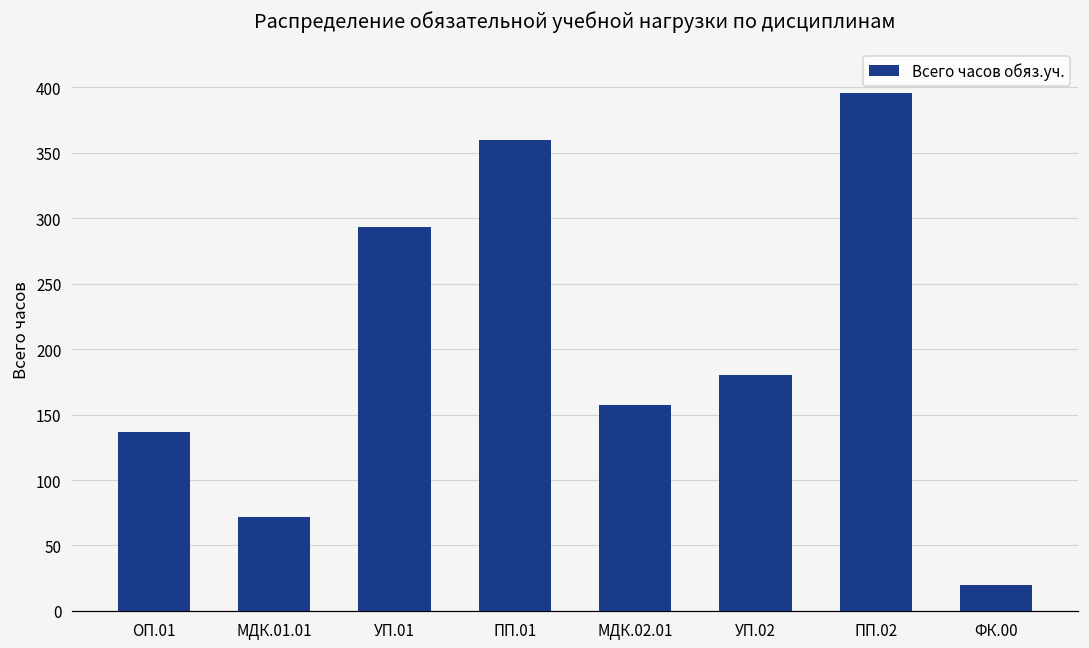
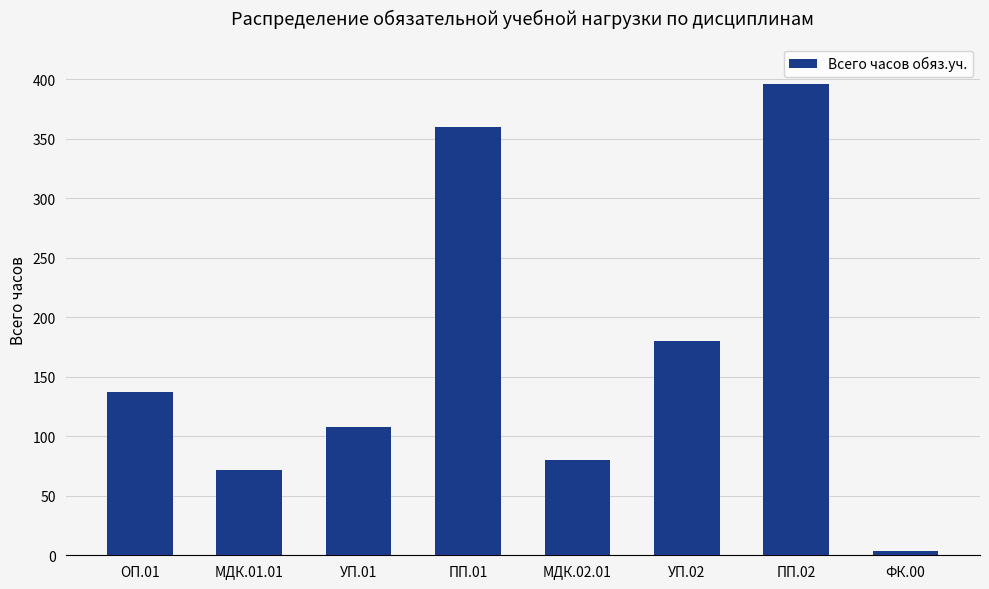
УП.01: 293 -> 108
МДК.02.01: 157 -> 80
ФК.00: 20 -> 4
